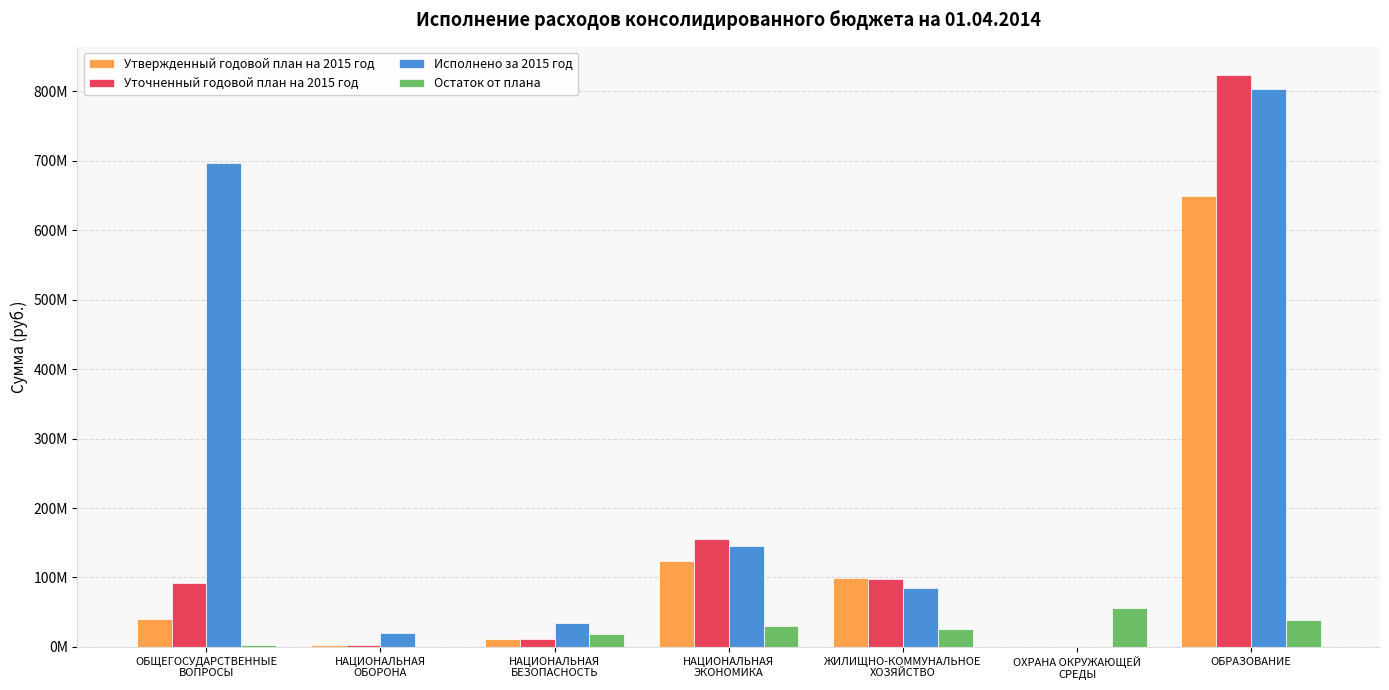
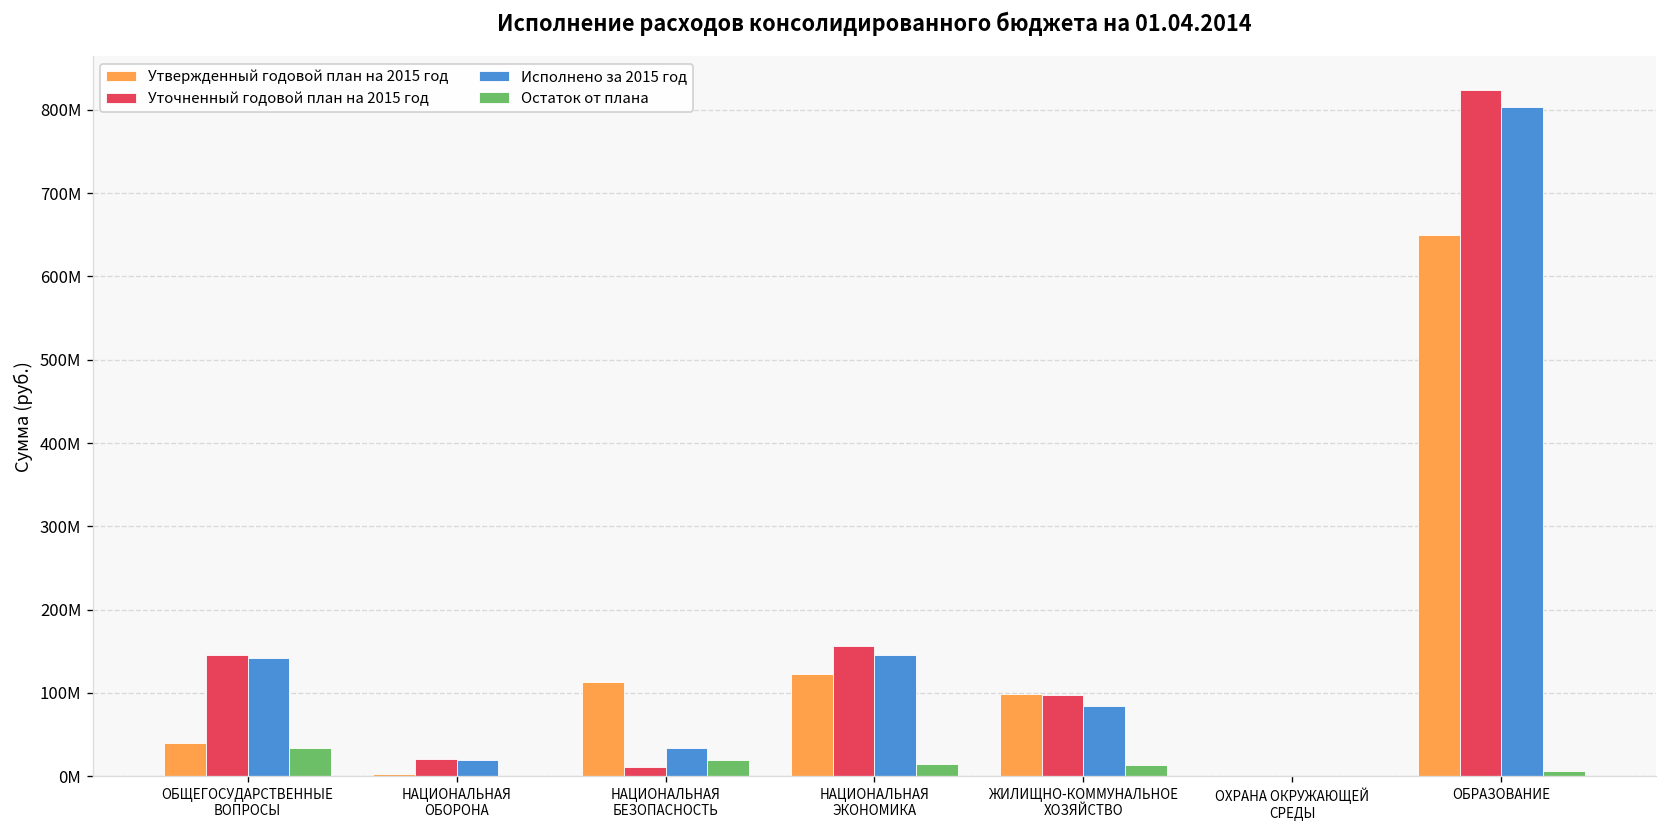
Уточненный годовой план на 2015 год, ОБЩЕГОСУДАРСТВЕННЫЕ ВОПРОСЫ: 90М -> 150М
Исполнено за 2015 год, ОБЩЕГОСУДАРСТВЕННЫЕ ВОПРОСЫ: 700М -> 140М
Остаток от плана, ОБЩЕГОСУДАРСТВЕННЫЕ ВОПРОСЫ: 0М -> 30М
Уточненный годовой план на 2015 год, НАЦИОНАЛЬНАЯ ОБОРОНА: 0М -> 20М
Утвержденный годовой план на 2015 год, НАЦИОНАЛЬНАЯ БЕЗОПАСНОСТЬ: 10М -> 110М
Остаток от плана, НАЦИОНАЛЬНАЯ ЭКОНОМИКА: 30М -> 10М
Остаток от плана, ЖИЛИЩНО-КОММУНАЛЬНОЕ ХОЗЯЙСТВО: 30М -> 10М
Остаток от плана, ОХРАНА ОКРУЖАЮЩЕЙ СРЕДЫ: 60М -> 0М
Остаток от плана, ОБРАЗОВАНИЕ: 40М -> 10М
